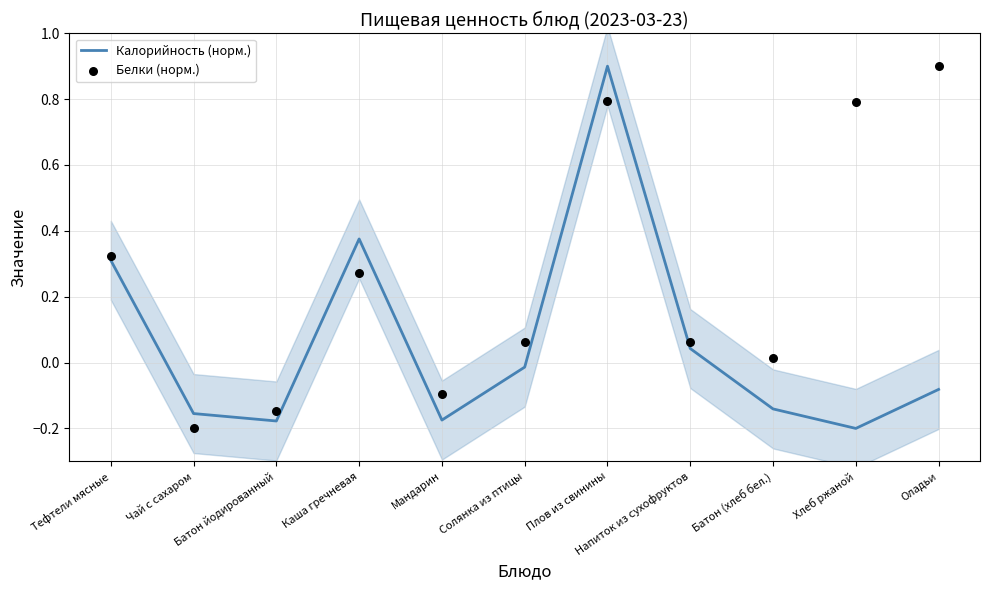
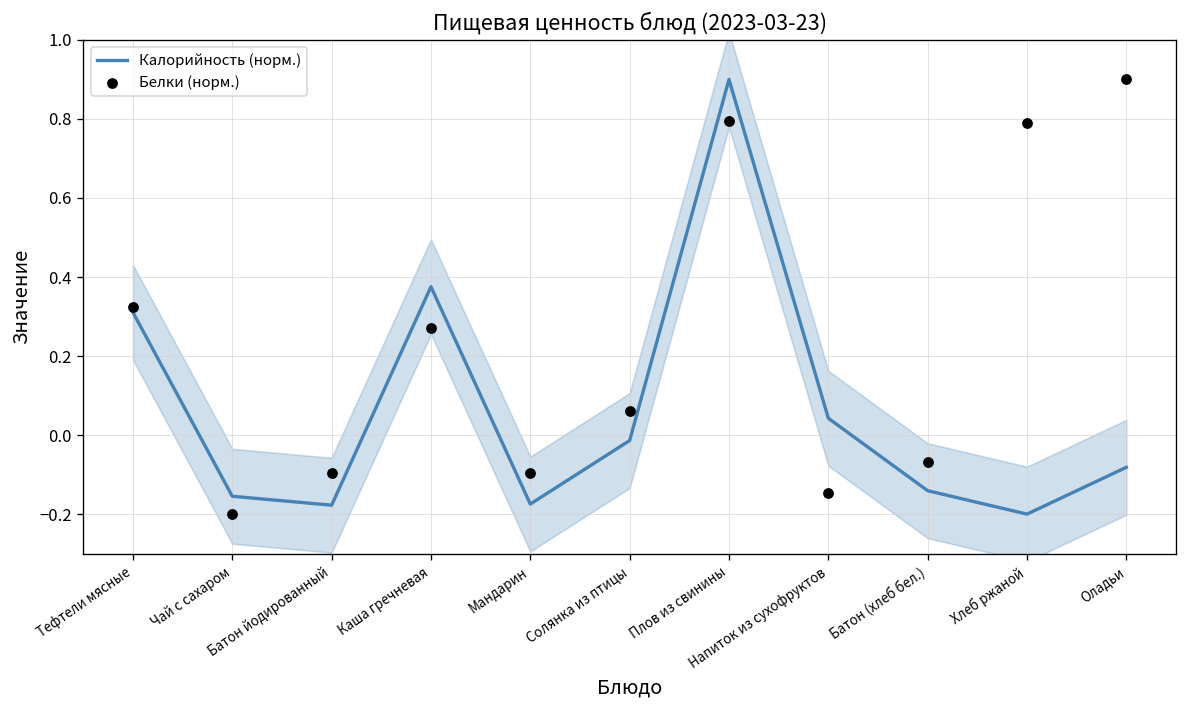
Белки (норм.), Батон йодированный: -0.15 -> -0.10
Белки (норм.), Напиток из сухофруктов: 0.06 -> -0.15
Белки (норм.), Батон (хлеб бел.): 0.01 -> -0.07
